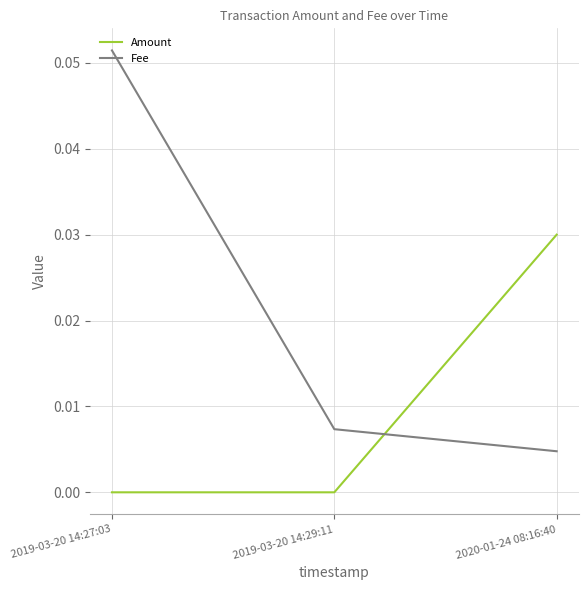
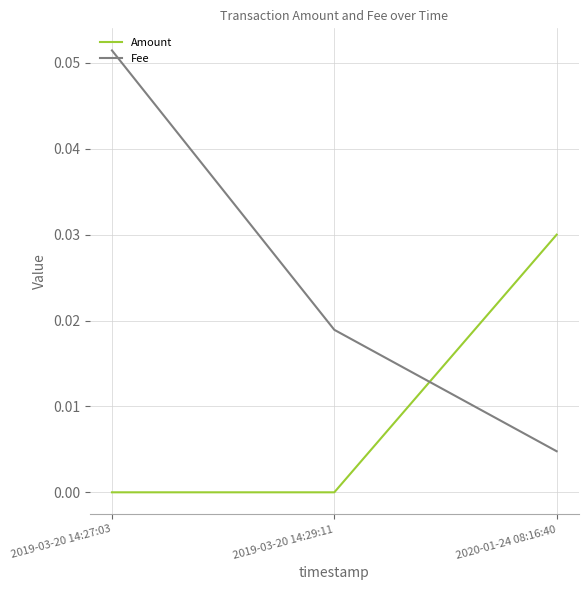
Fee, 2019-03-20 14:29:11: 0.007 -> 0.019
